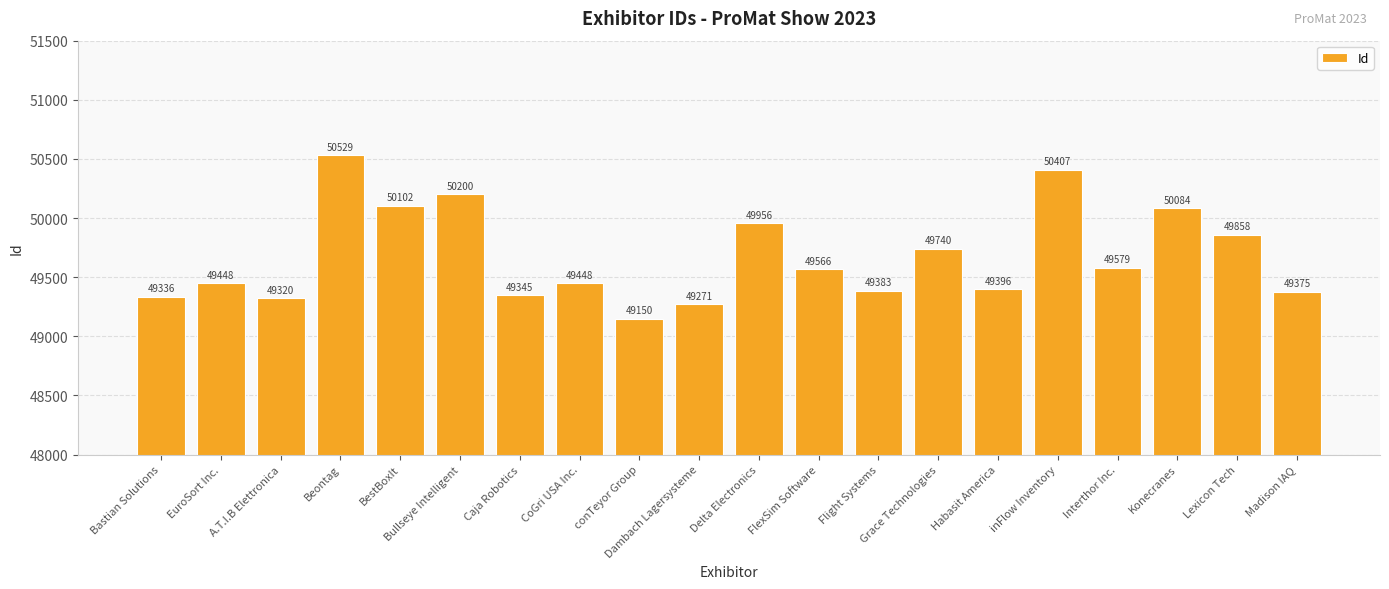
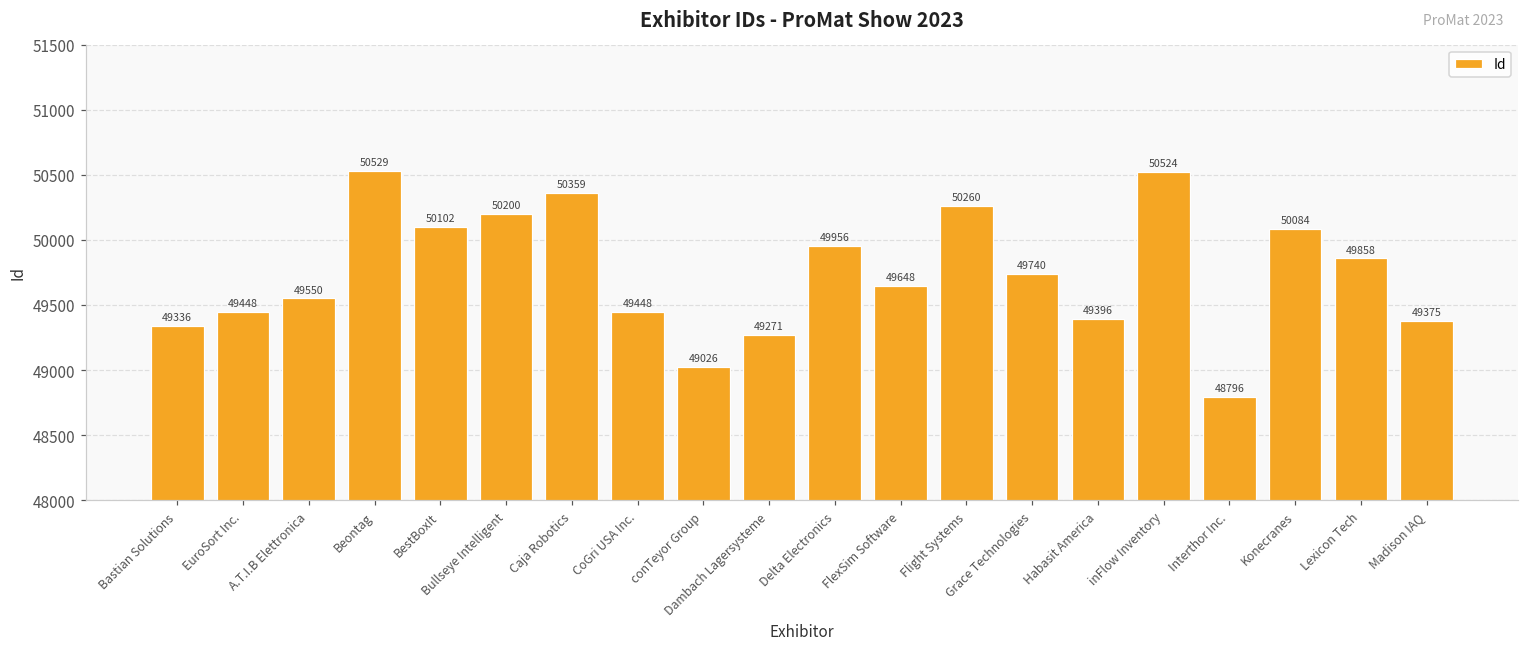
A.T.I.B Elettronica: 49320 -> 49550
Caja Robotics: 49345 -> 50359
conTeyor Group: 49150 -> 49026
FlexSim Software: 49566 -> 49648
Flight Systems: 49383 -> 50260
inFlow Inventory: 50407 -> 50524
Interthor Inc.: 49579 -> 48796
